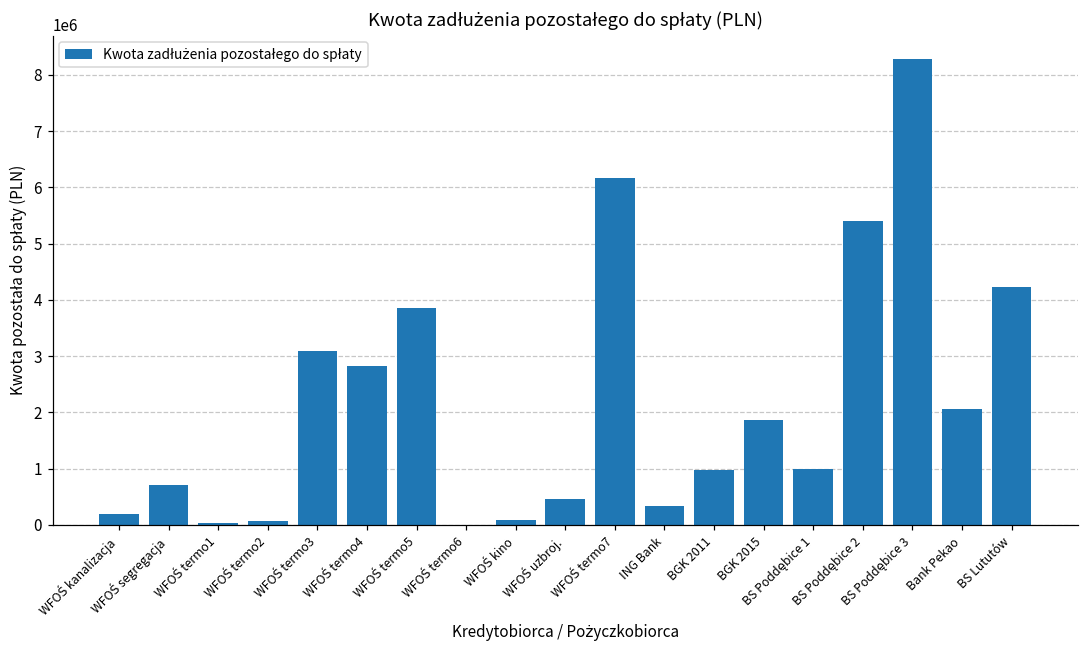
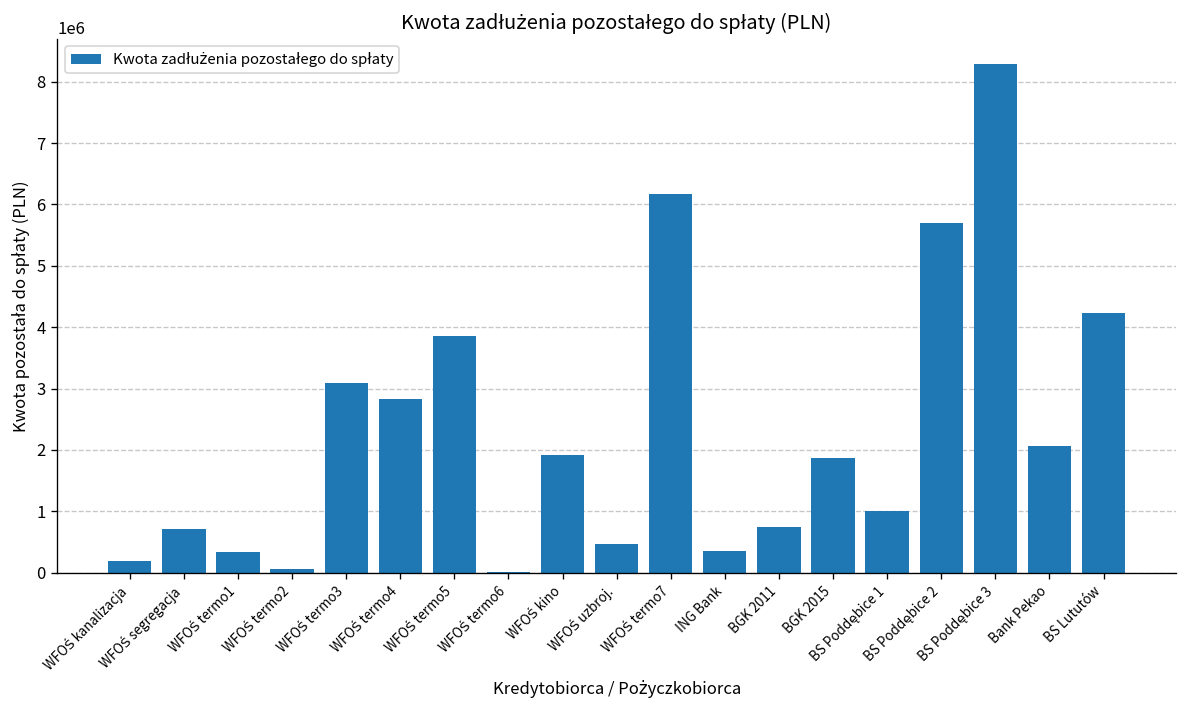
WFOŚ termo1: 0 -> 300000
WFOŚ kino: 100000 -> 1900000
BGK 2011: 1000000 -> 700000
BS Poddębice 2: 5400000 -> 5700000
